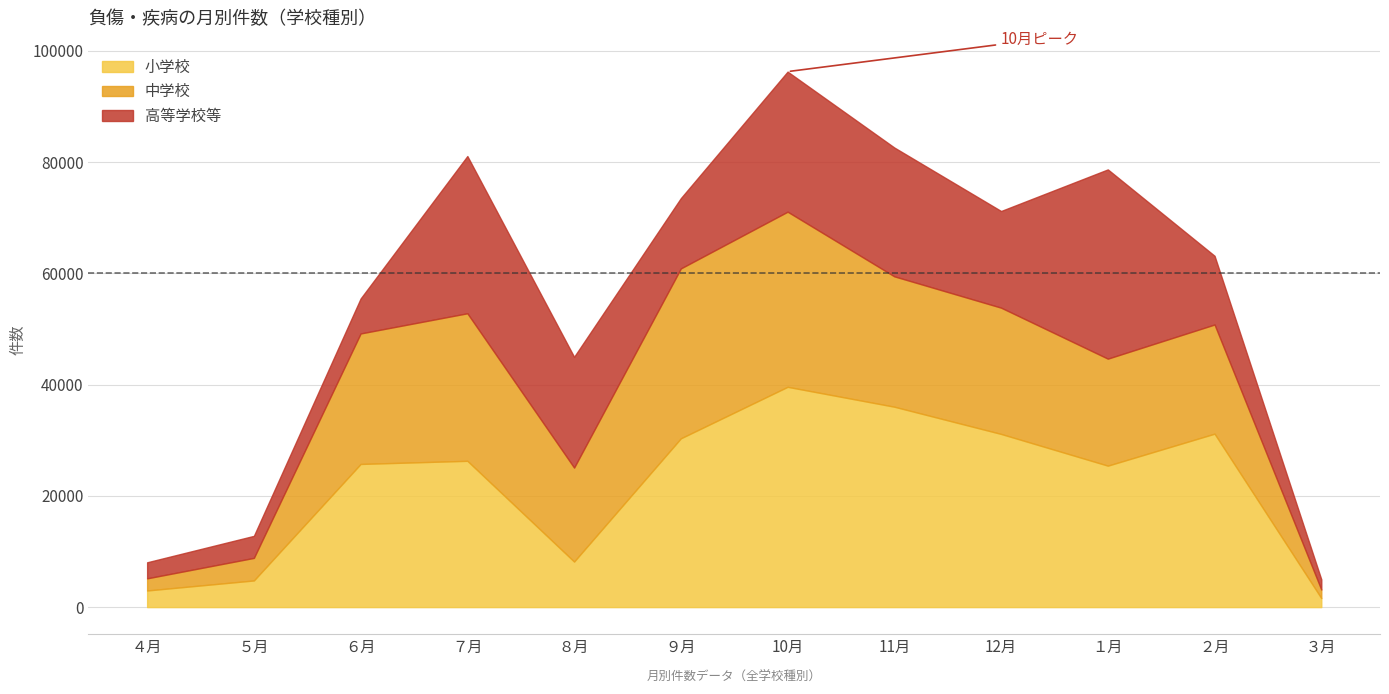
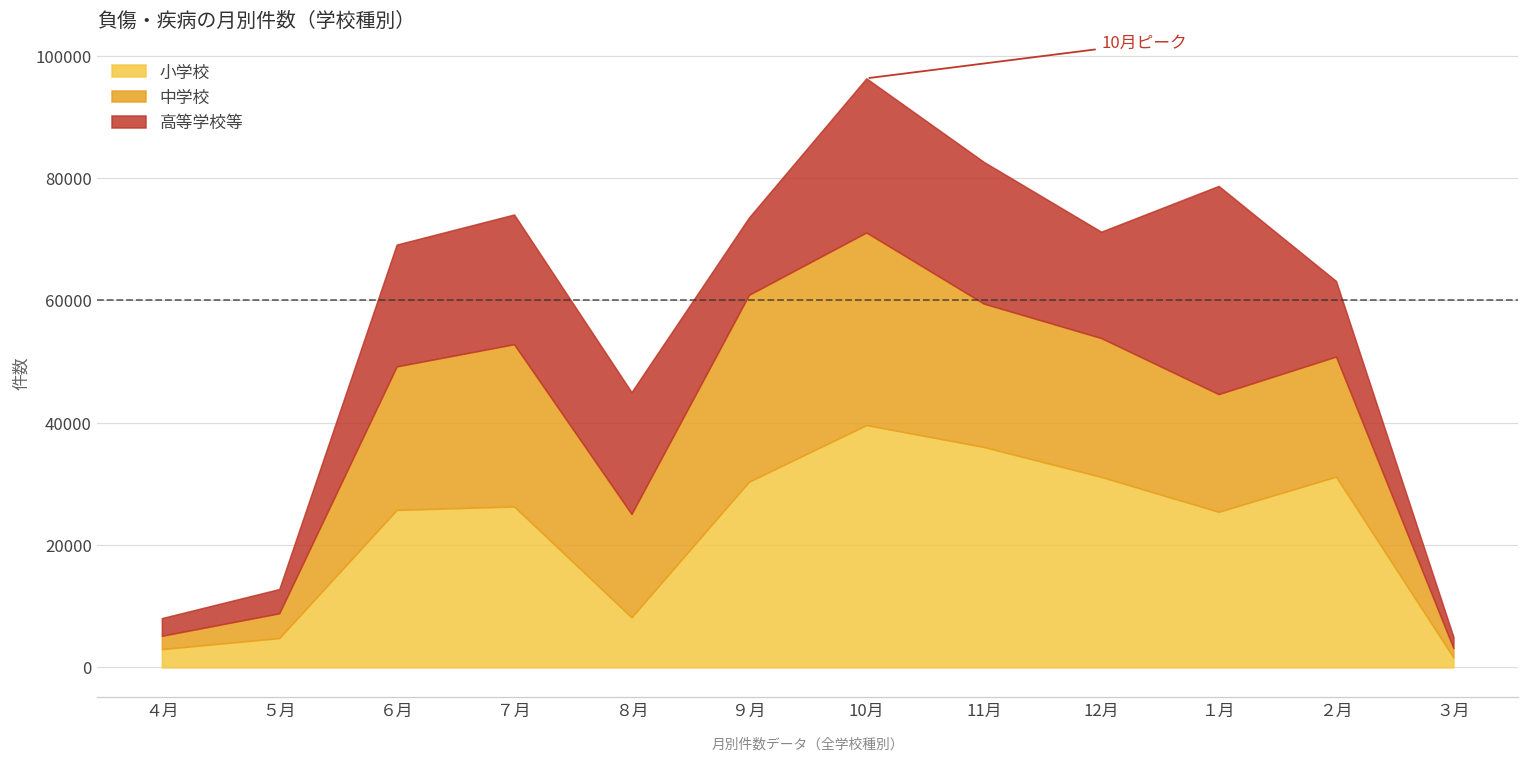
高等学校等, ６月: 6000 -> 20000
高等学校等, ７月: 28000 -> 21000
